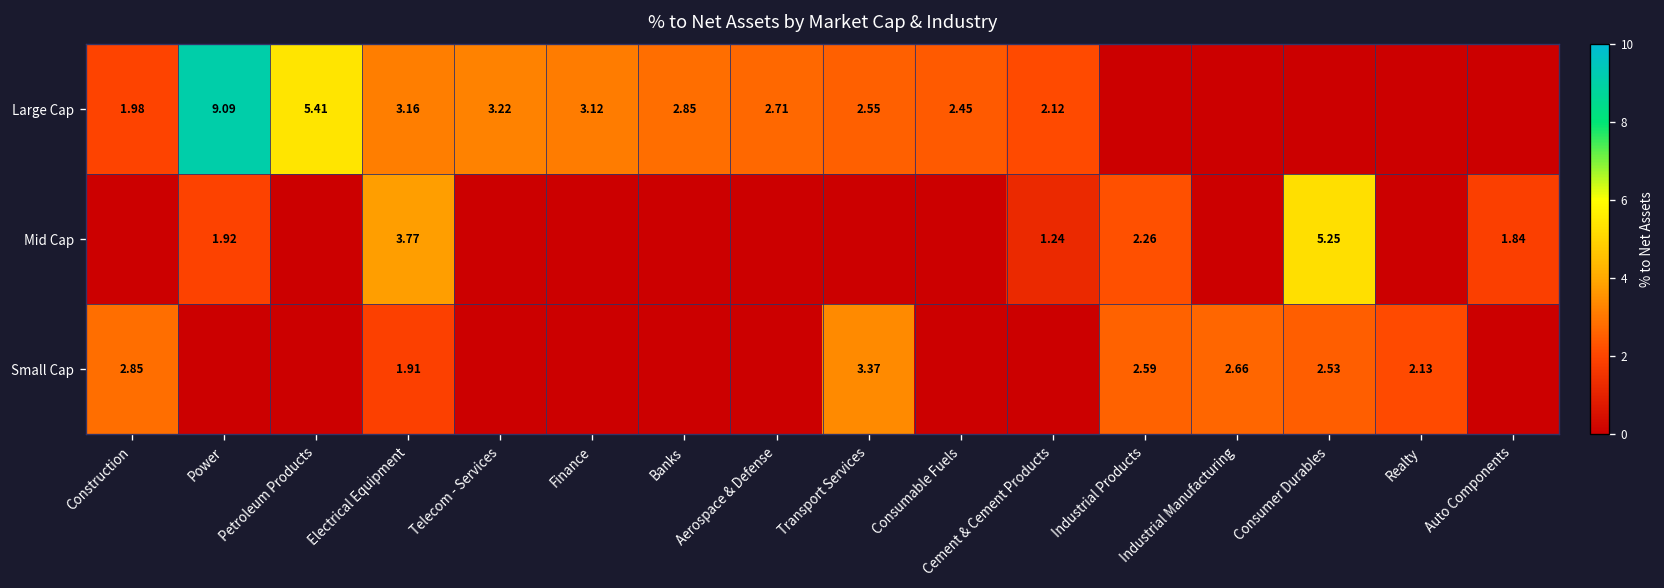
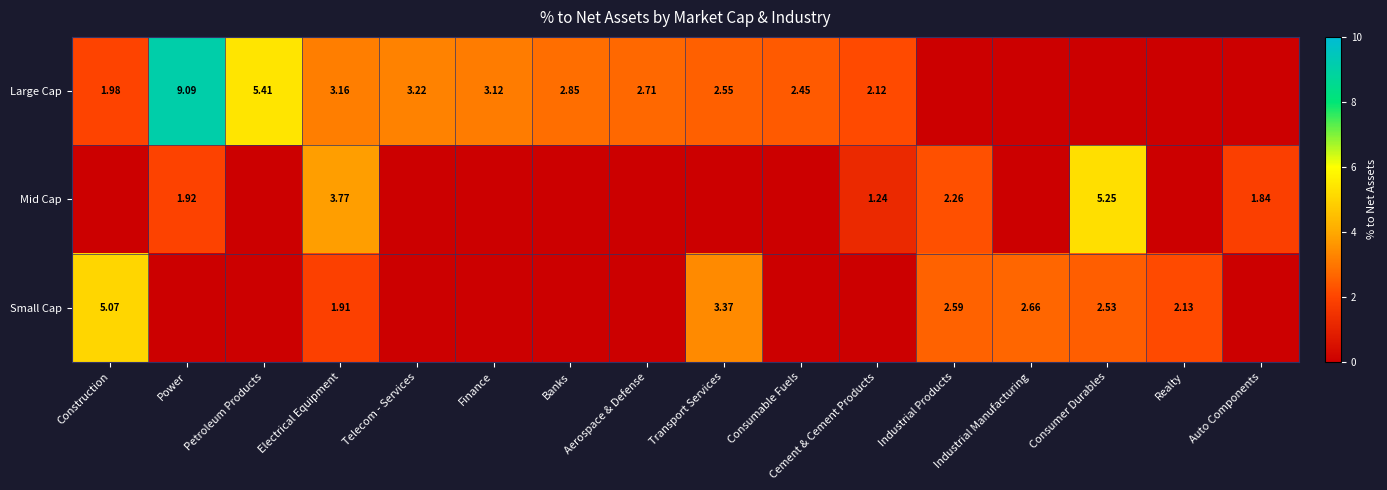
Small Cap, Construction: 2.85 -> 5.07
